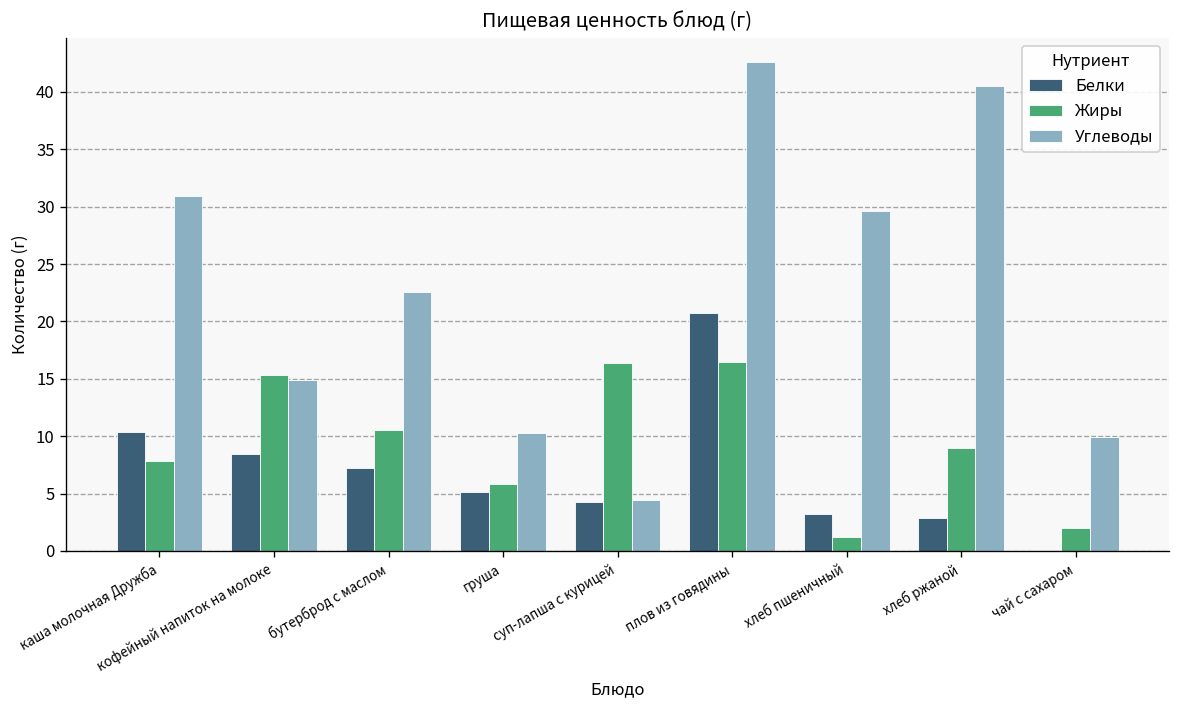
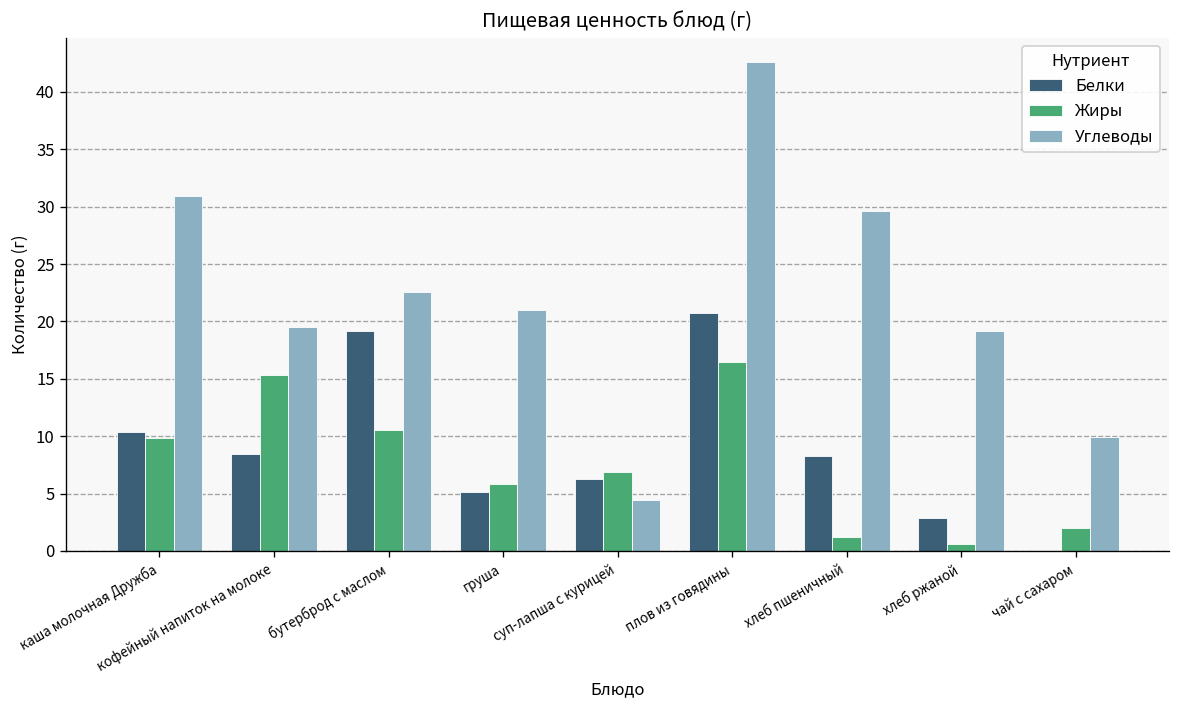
Жиры, каша молочная Дружба: 8 -> 10
Углеводы, кофейный напиток на молоке: 15 -> 20
Белки, бутерброд с маслом: 7 -> 19
Углеводы, груша: 10 -> 21
Белки, суп-лапша с курицей: 4 -> 6
Жиры, суп-лапша с курицей: 16 -> 7
Белки, хлеб пшеничный: 3 -> 8
Жиры, хлеб ржаной: 9 -> 1
Углеводы, хлеб ржаной: 41 -> 19
